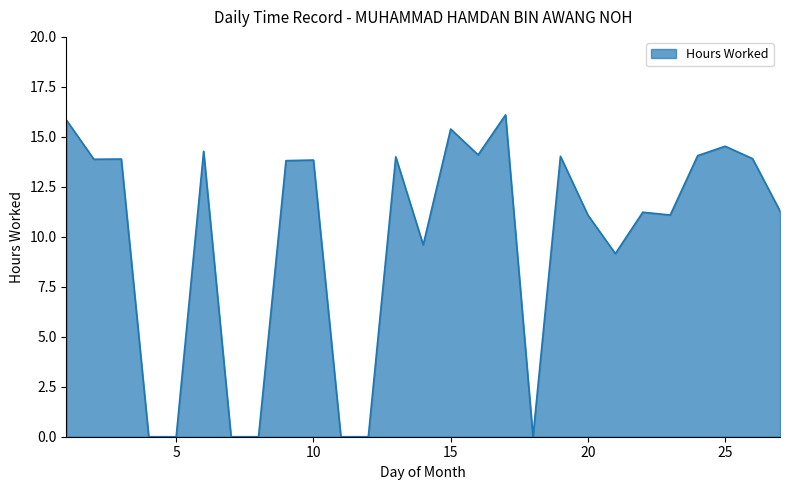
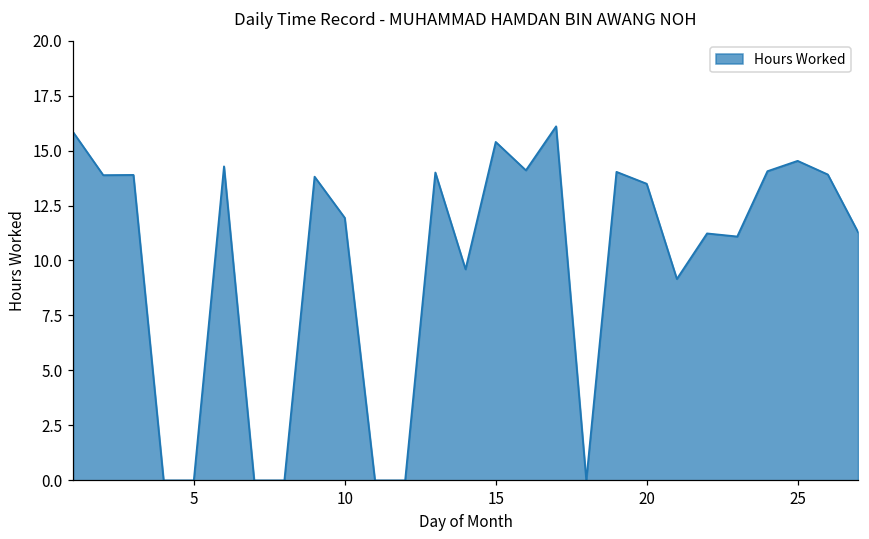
10: 13.8 -> 11.9
20: 11.1 -> 13.5
